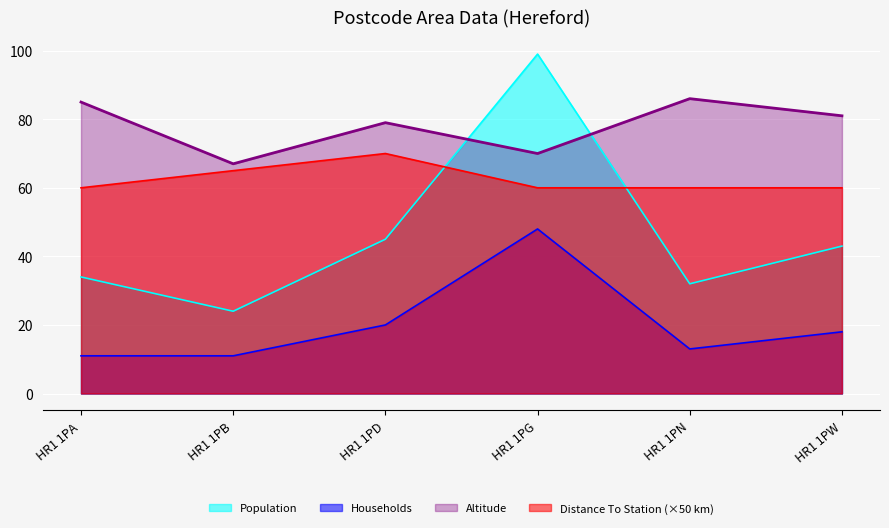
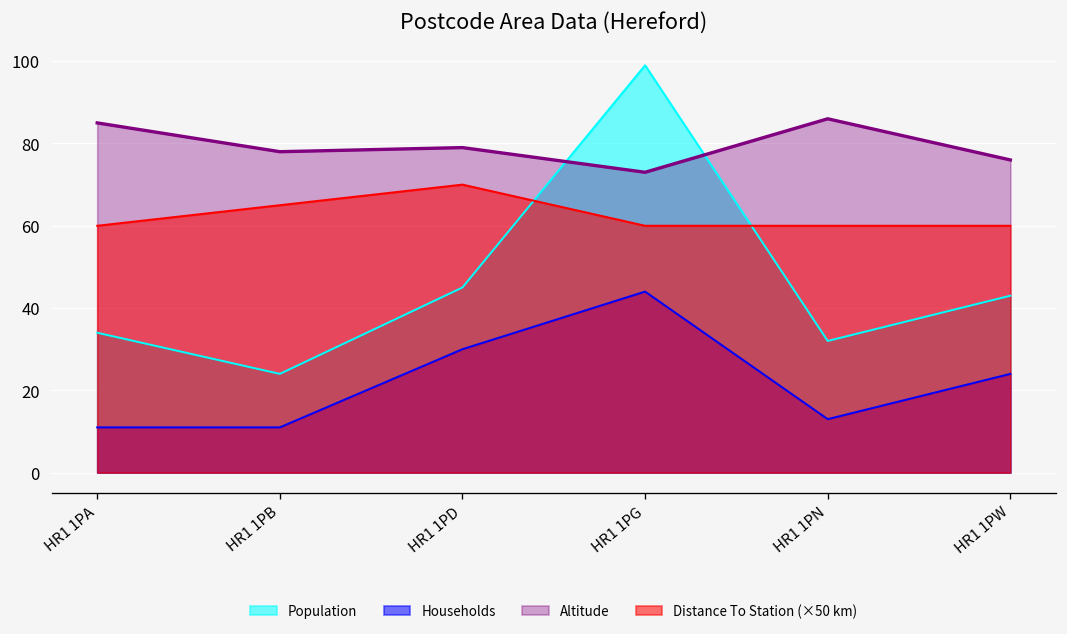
Altitude, HR1 1PB: 67 -> 78
Households, HR1 1PD: 20 -> 30
Households, HR1 1PG: 48 -> 44
Altitude, HR1 1PG: 70 -> 73
Households, HR1 1PW: 18 -> 24
Altitude, HR1 1PW: 81 -> 76
